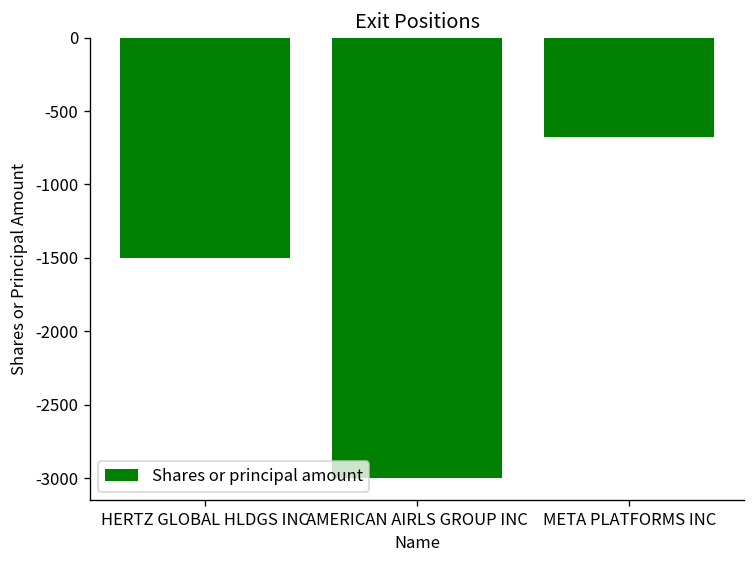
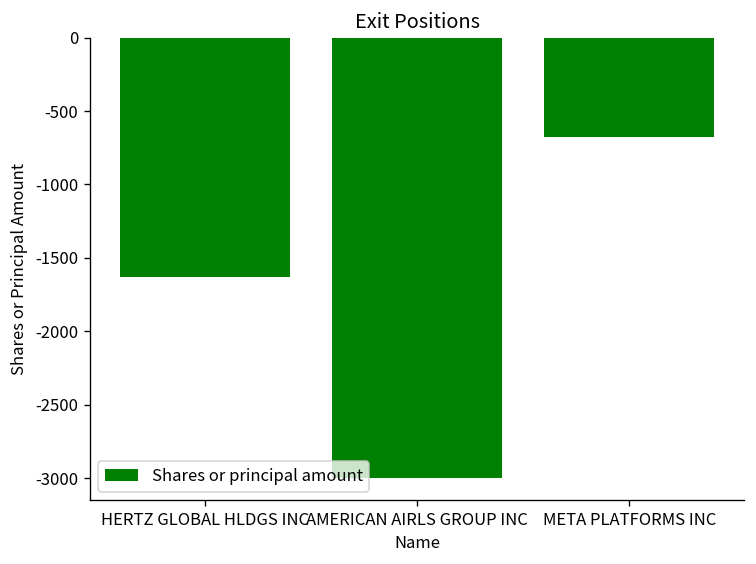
HERTZ GLOBAL HLDGS INC: -1500 -> -1630
